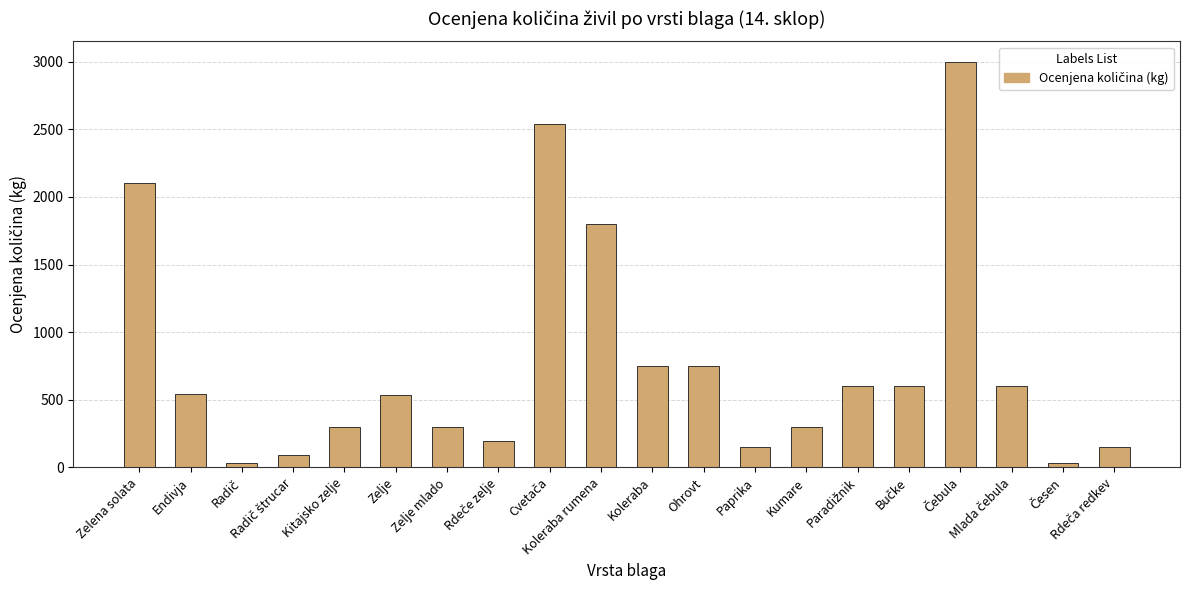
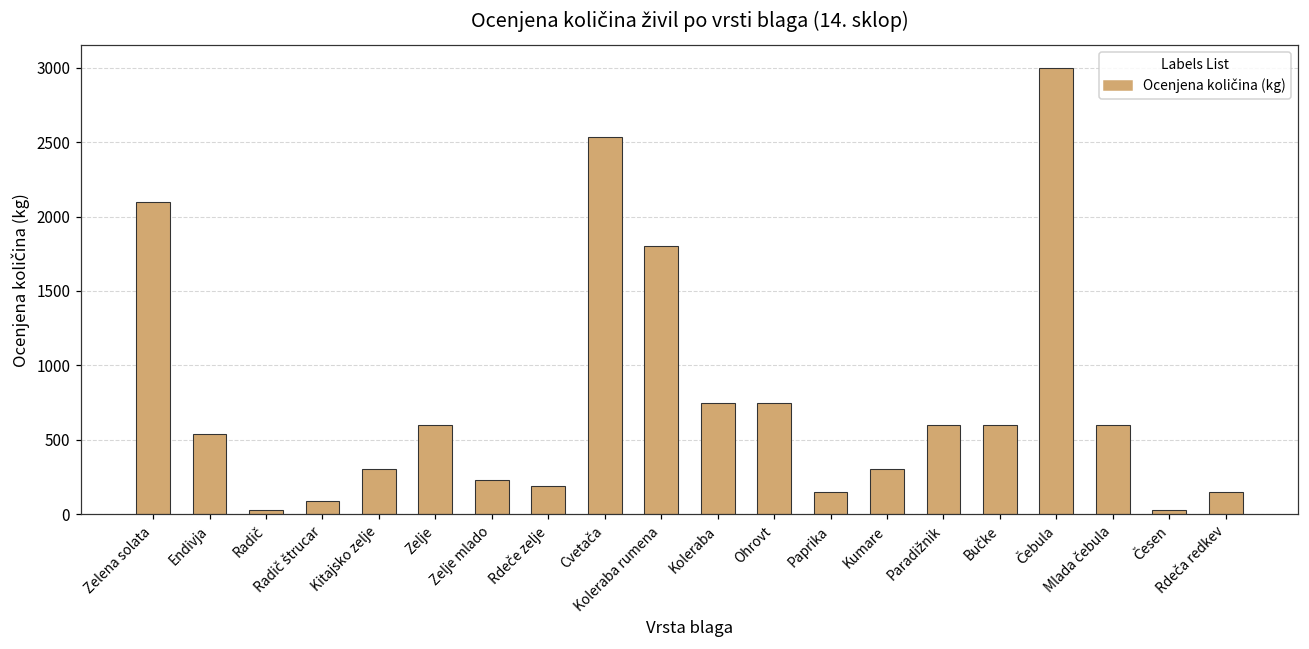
Zelje: 540 -> 600
Zelje mlado: 300 -> 230
